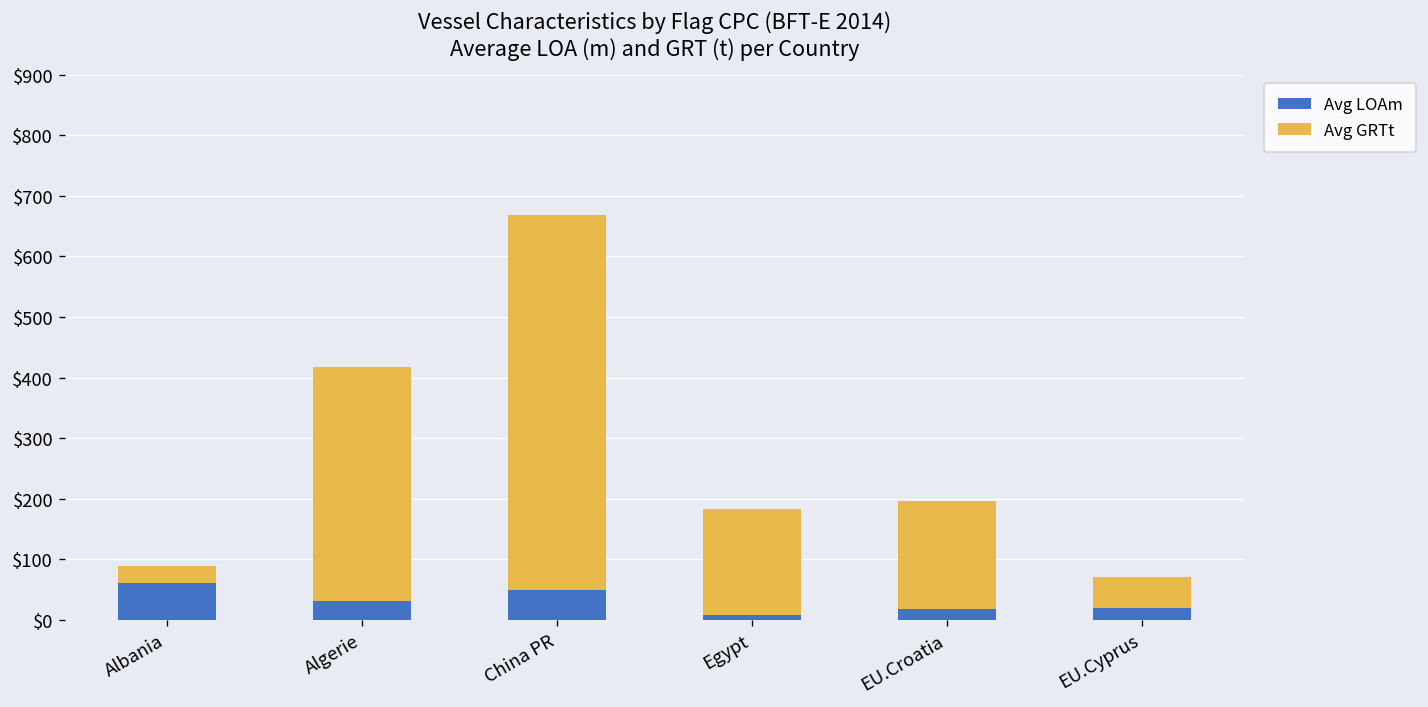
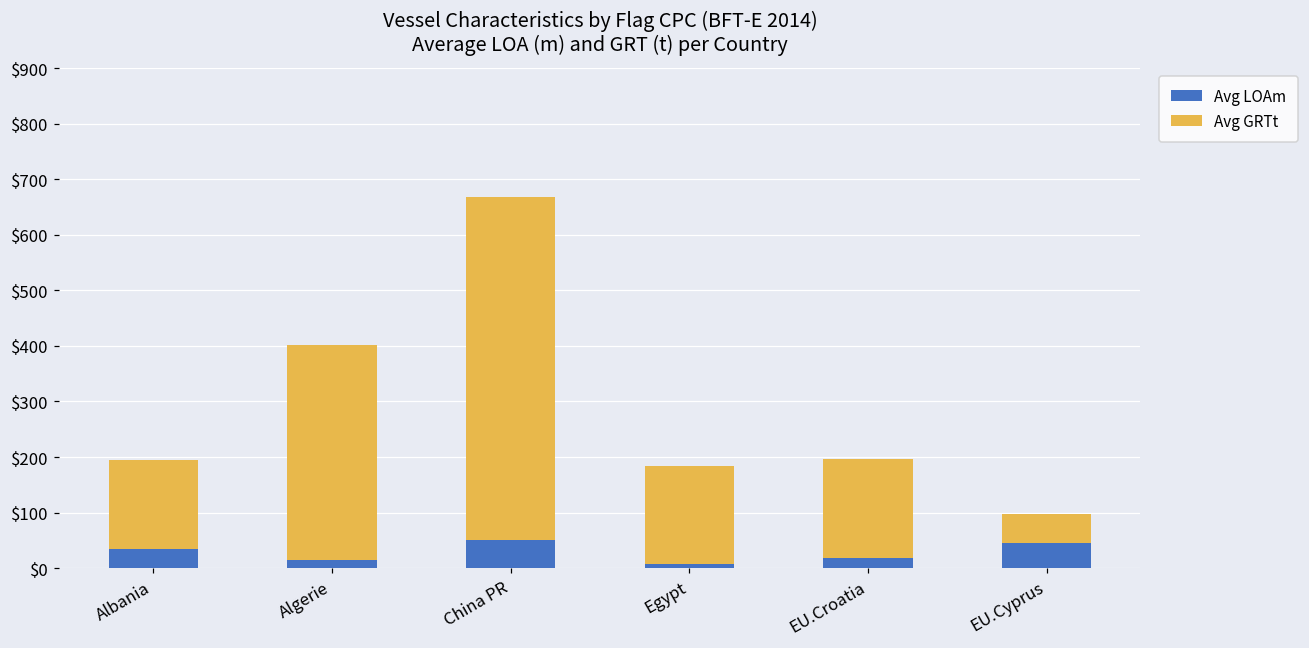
Avg LOAm, Albania: $60 -> $30
Avg GRTt, Albania: $30 -> $160
Avg LOAm, Algerie: $30 -> $10
Avg LOAm, EU.Cyprus: $20 -> $50
